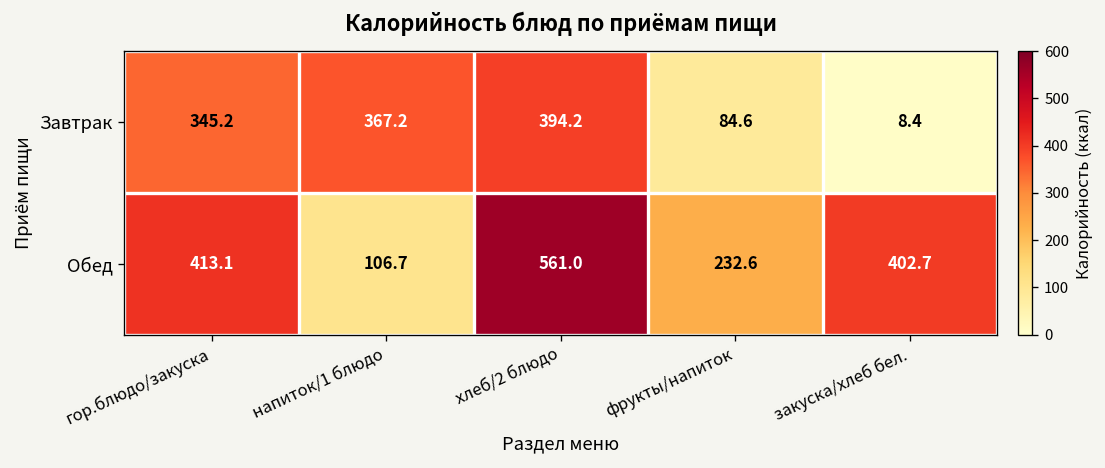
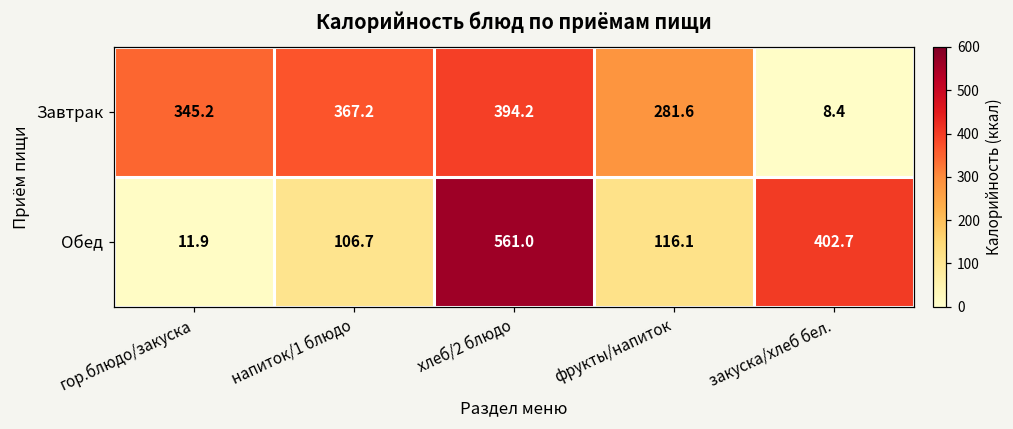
Завтрак, фрукты/напиток: 84.6 -> 281.6
Обед, гор.блюдо/закуска: 413.1 -> 11.9
Обед, фрукты/напиток: 232.6 -> 116.1
